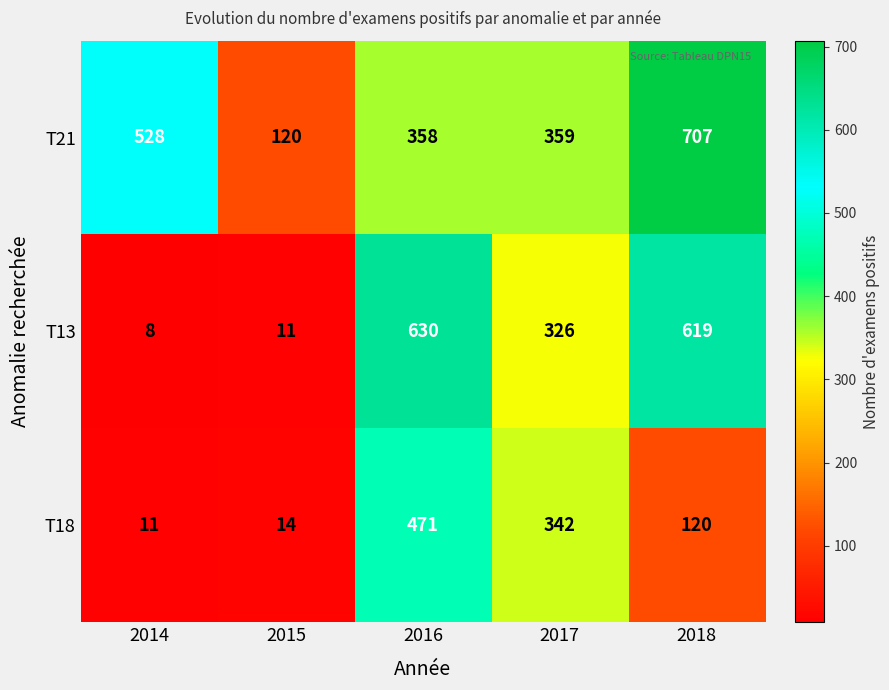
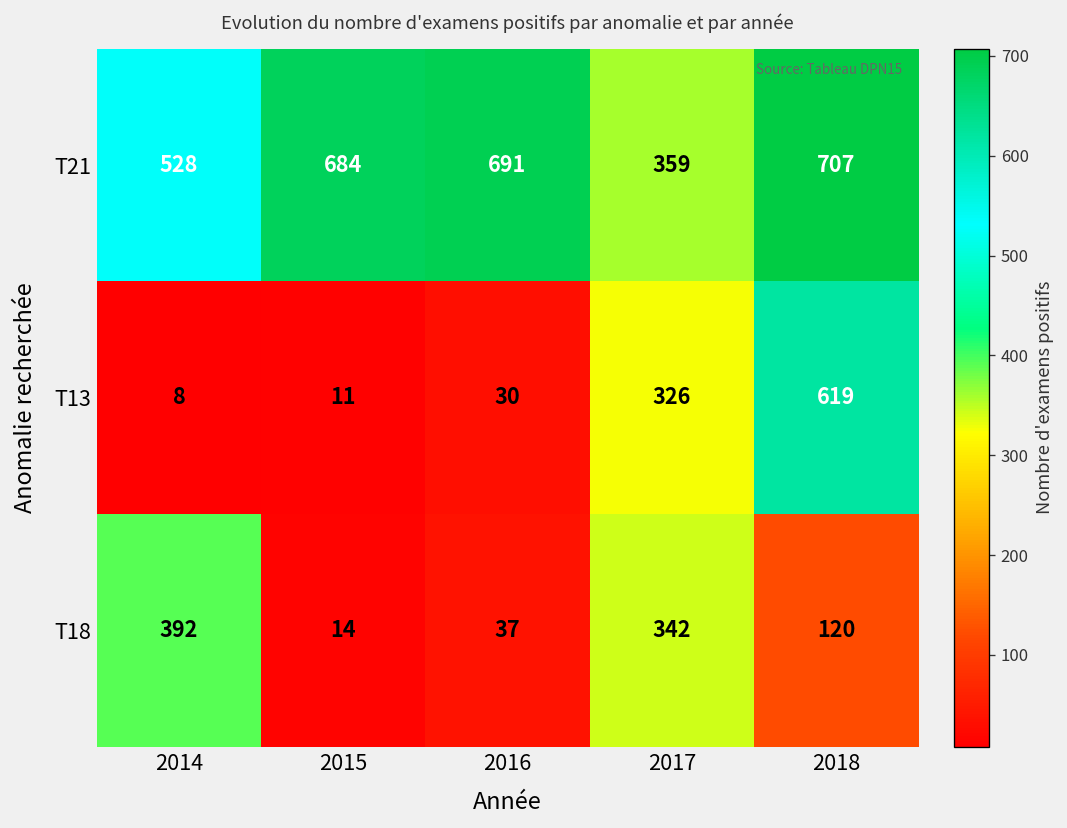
T21, 2015: 120 -> 684
T21, 2016: 358 -> 691
T13, 2016: 630 -> 30
T18, 2014: 11 -> 392
T18, 2016: 471 -> 37
